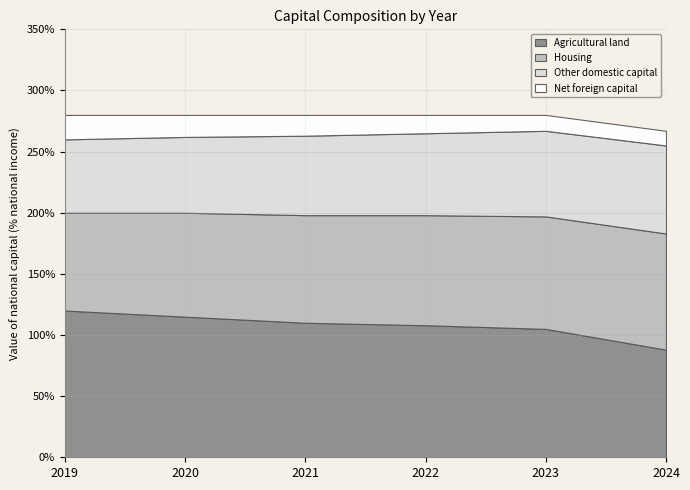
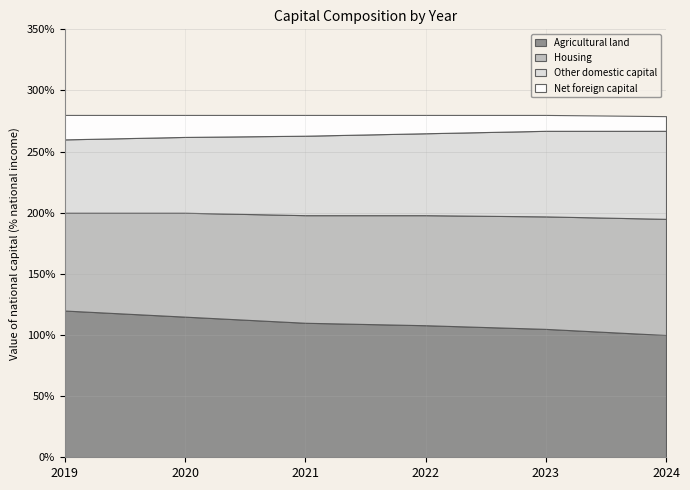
Agricultural land, 2024: 88% -> 100%
